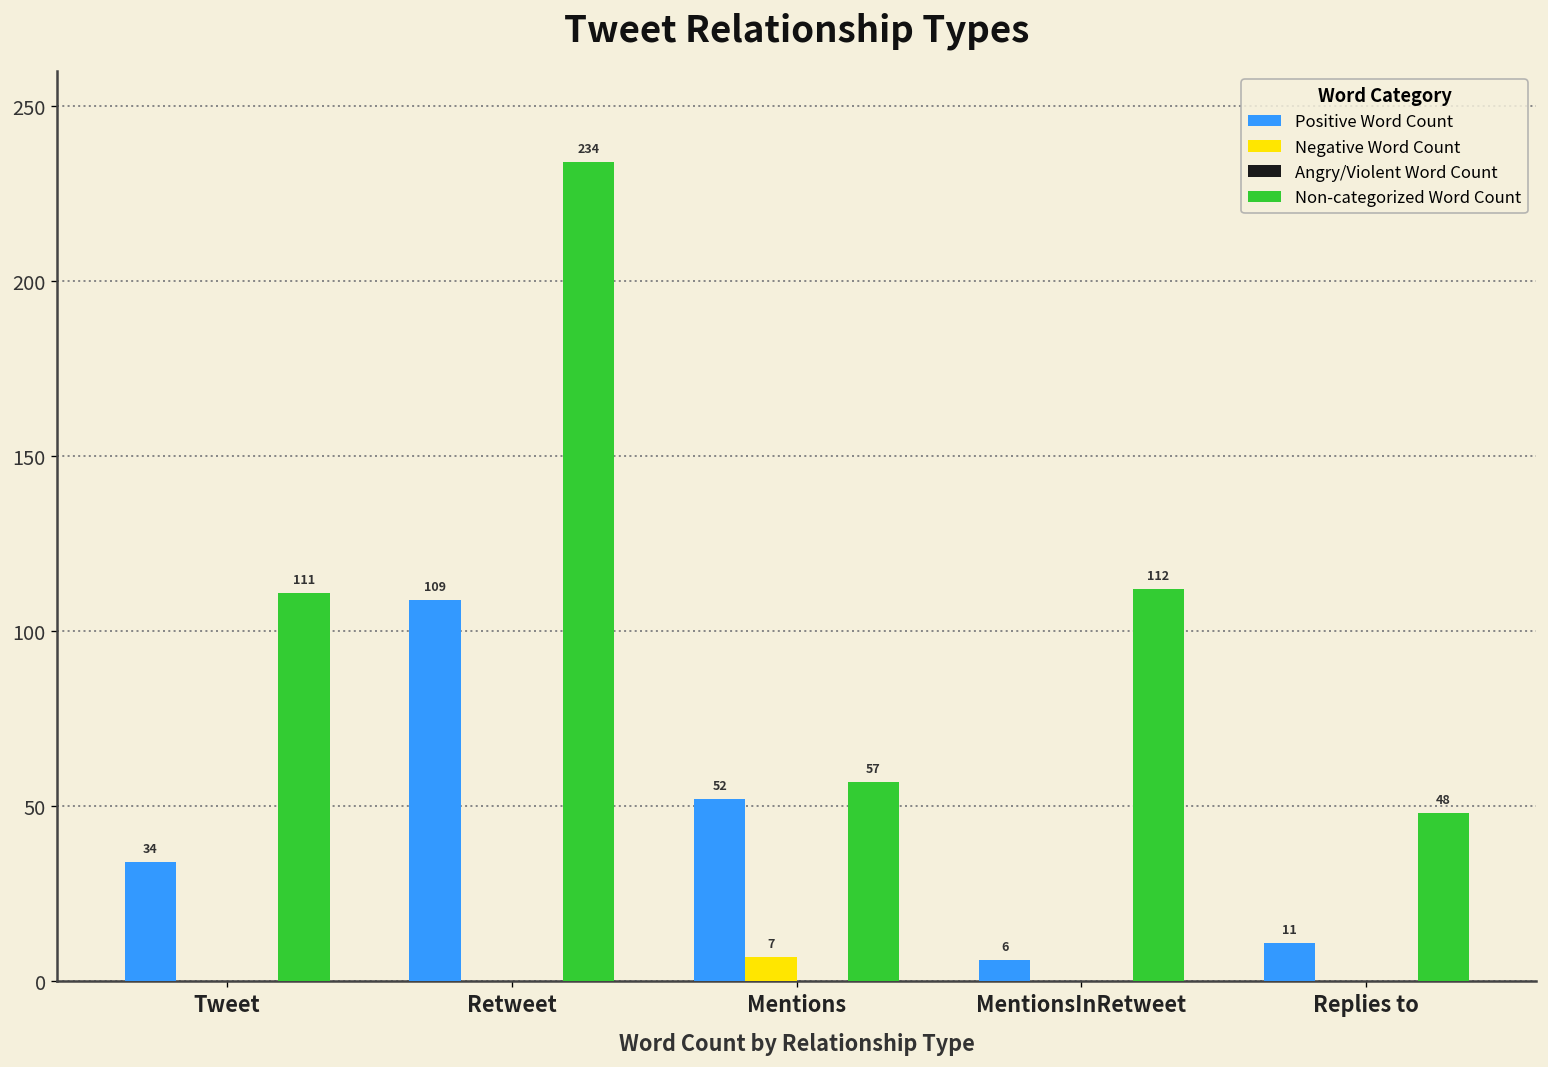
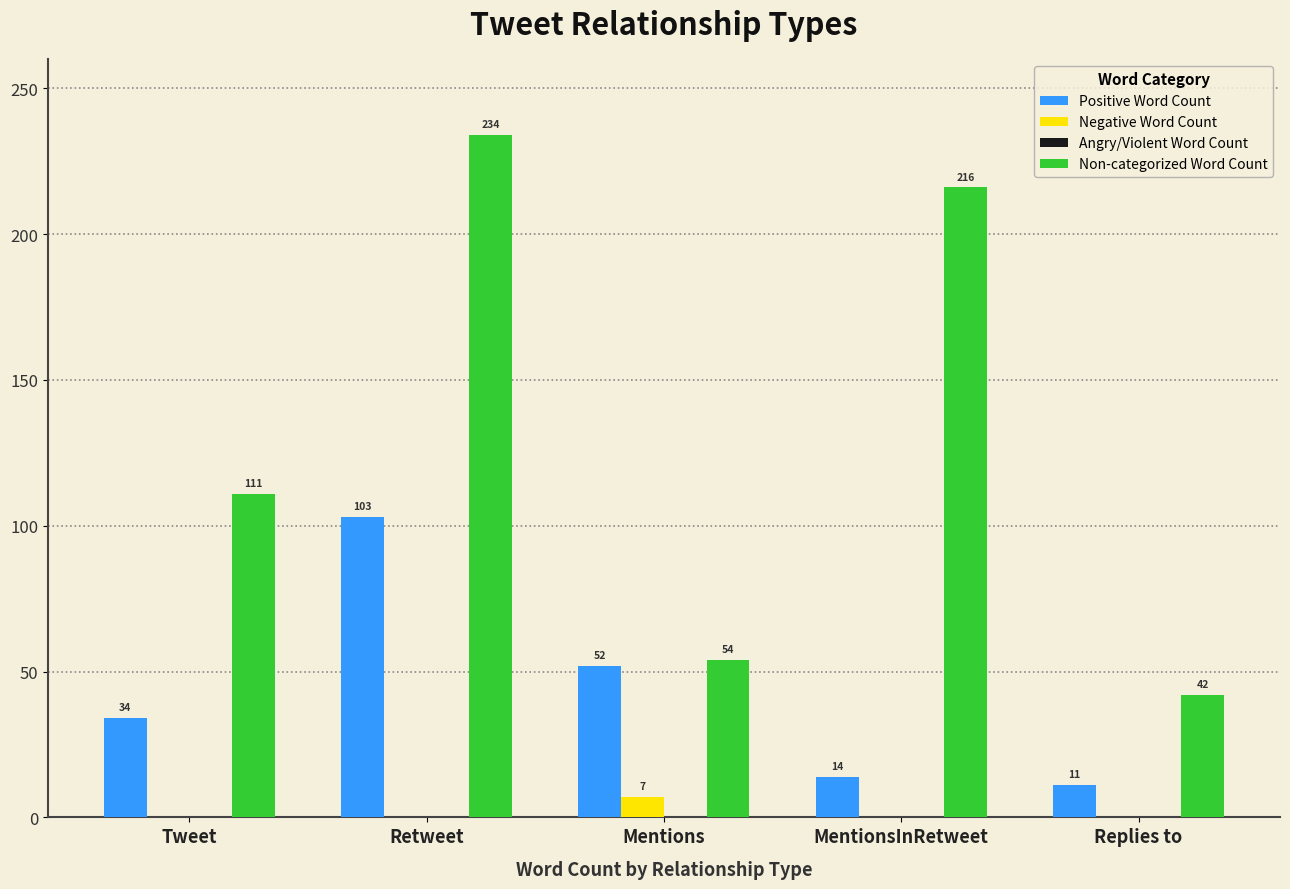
Positive Word Count, Retweet: 109 -> 103
Non-categorized Word Count, Mentions: 57 -> 54
Positive Word Count, MentionsInRetweet: 6 -> 14
Non-categorized Word Count, MentionsInRetweet: 112 -> 216
Non-categorized Word Count, Replies to: 48 -> 42
